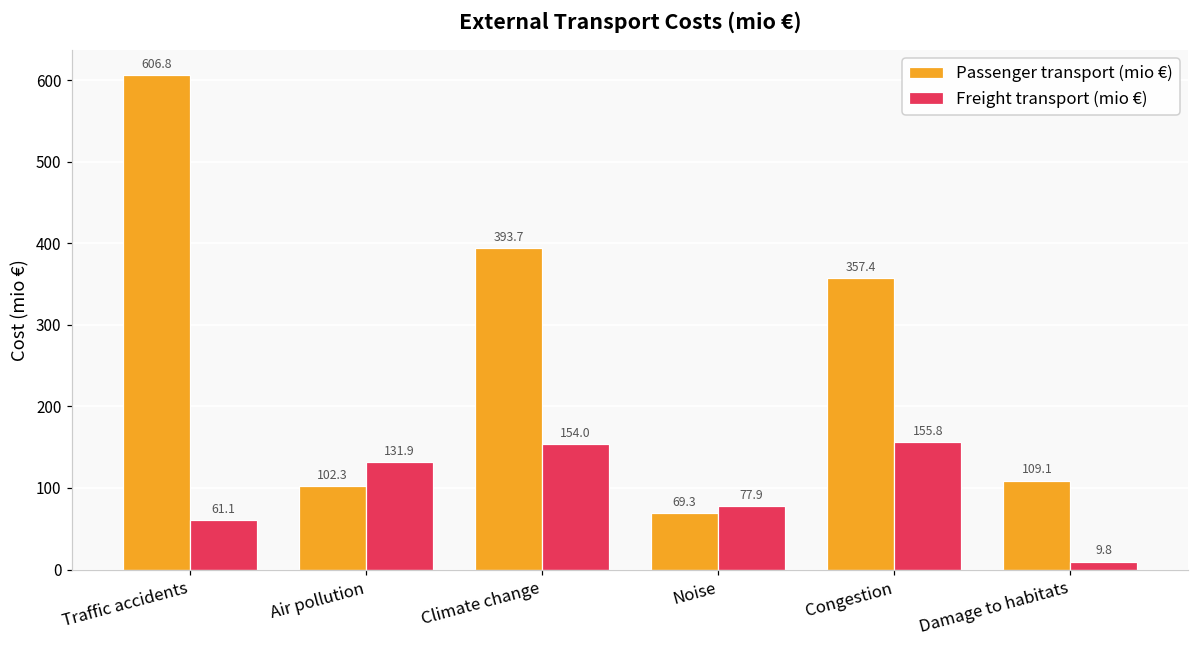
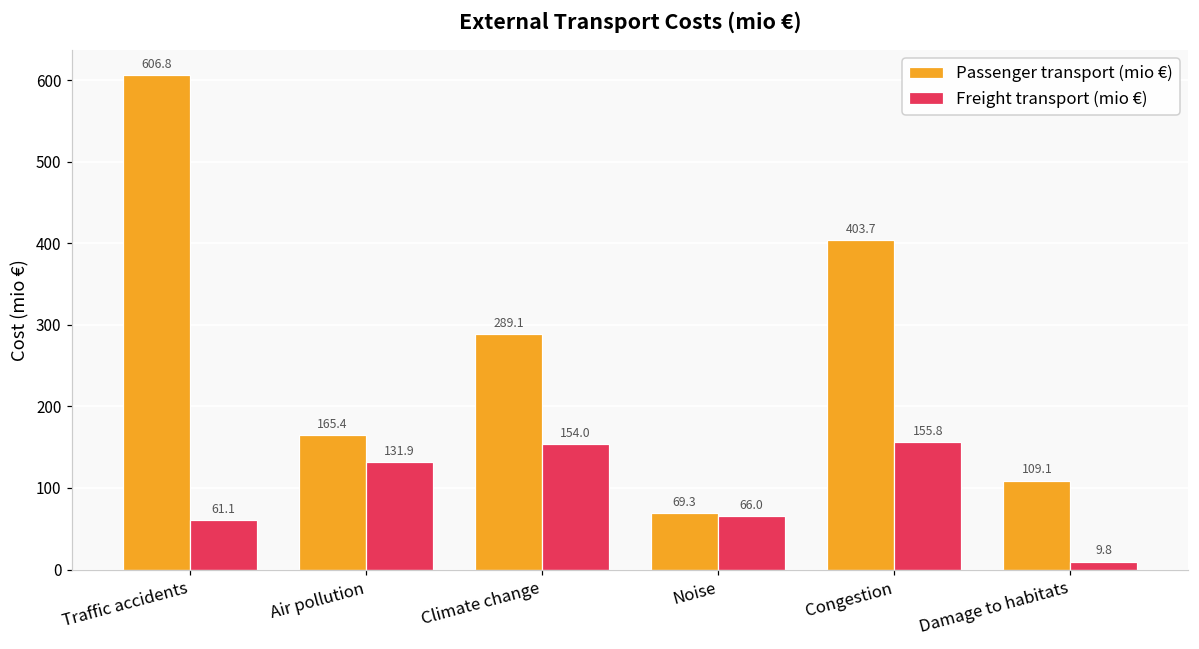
Passenger transport (mio €), Air pollution: 102.3 -> 165.4
Passenger transport (mio €), Climate change: 393.7 -> 289.1
Freight transport (mio €), Noise: 77.9 -> 66.0
Passenger transport (mio €), Congestion: 357.4 -> 403.7
